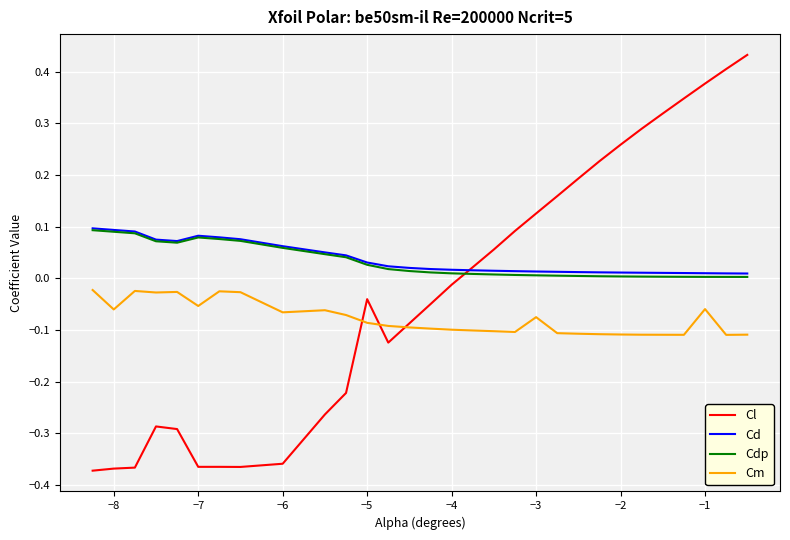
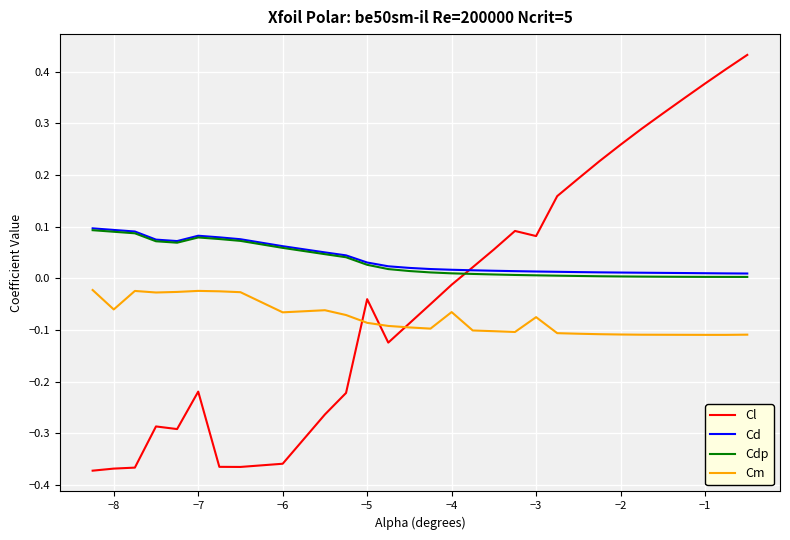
Cl, −7: -0.36 -> -0.22
Cm, −7: -0.05 -> -0.02
Cm, −4: -0.10 -> -0.07
Cl, −3: 0.13 -> 0.08
Cm, −1: -0.06 -> -0.11
